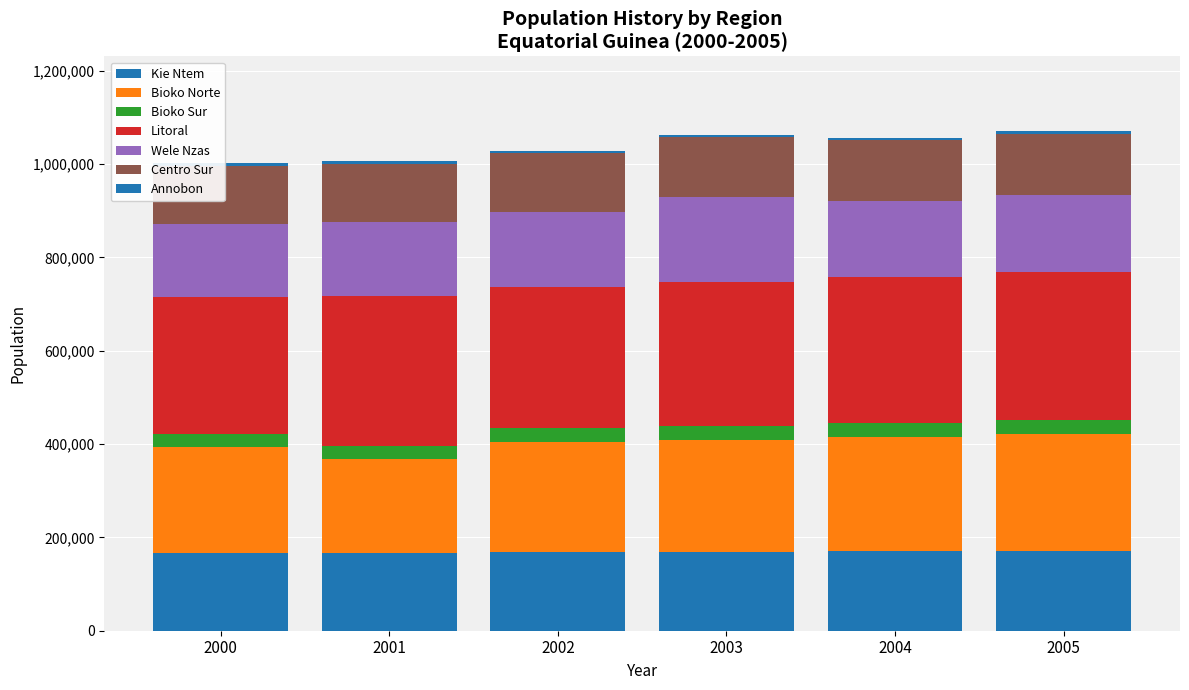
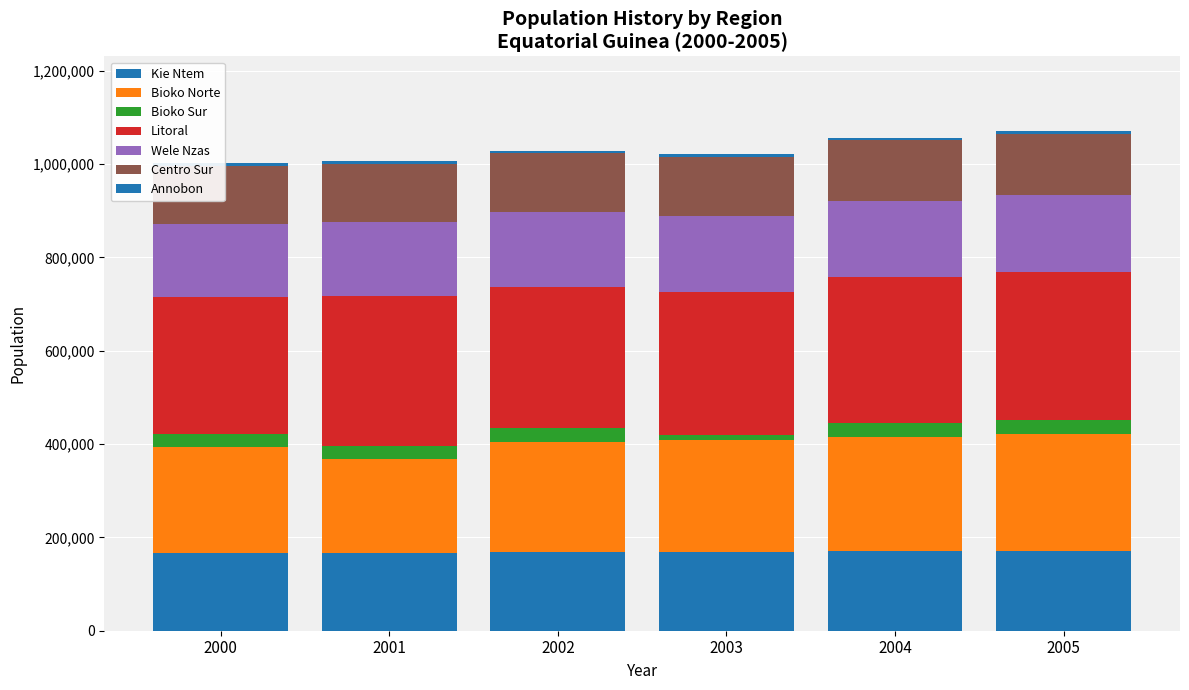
Bioko Sur, 2003: 30,000 -> 10,000
Wele Nzas, 2003: 180,000 -> 160,000
